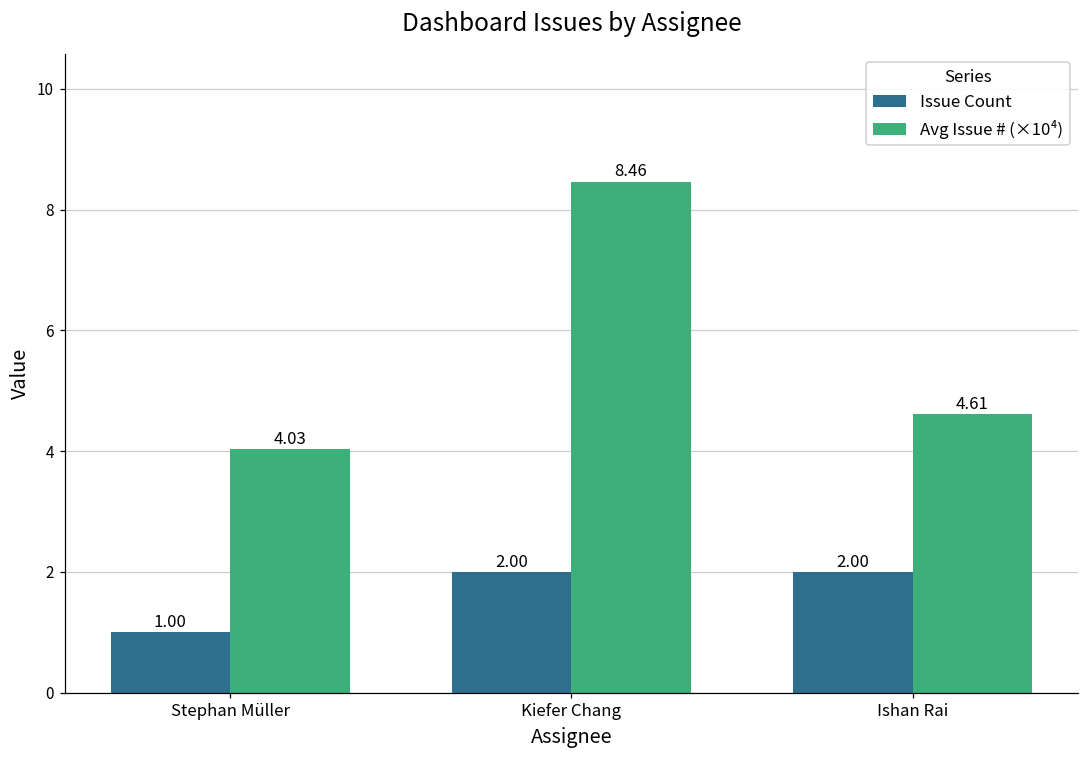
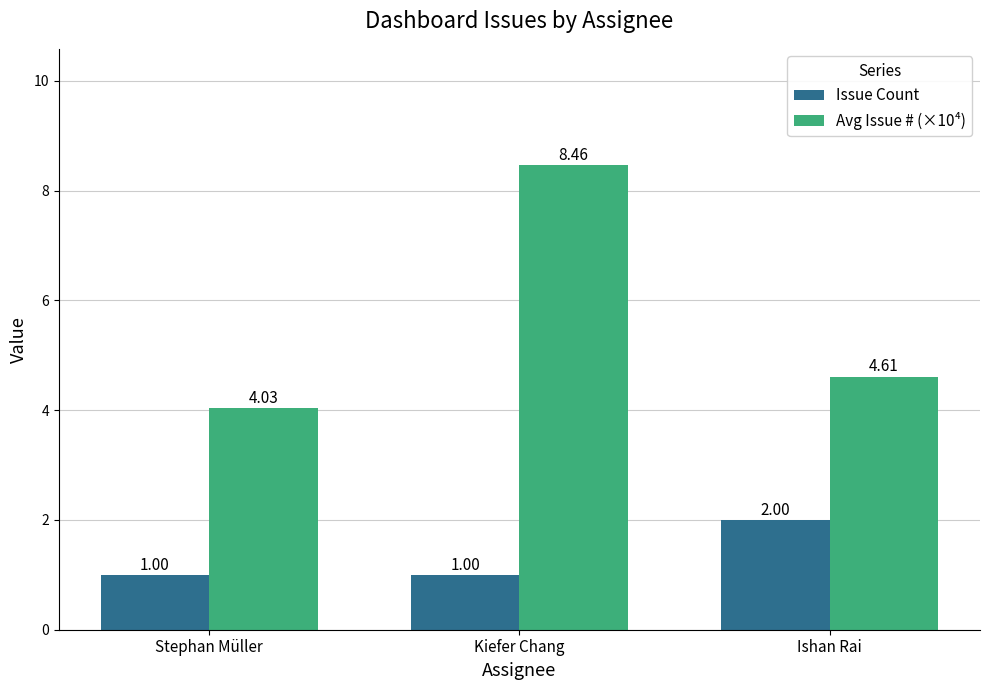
Issue Count, Kiefer Chang: 2.00 -> 1.00
